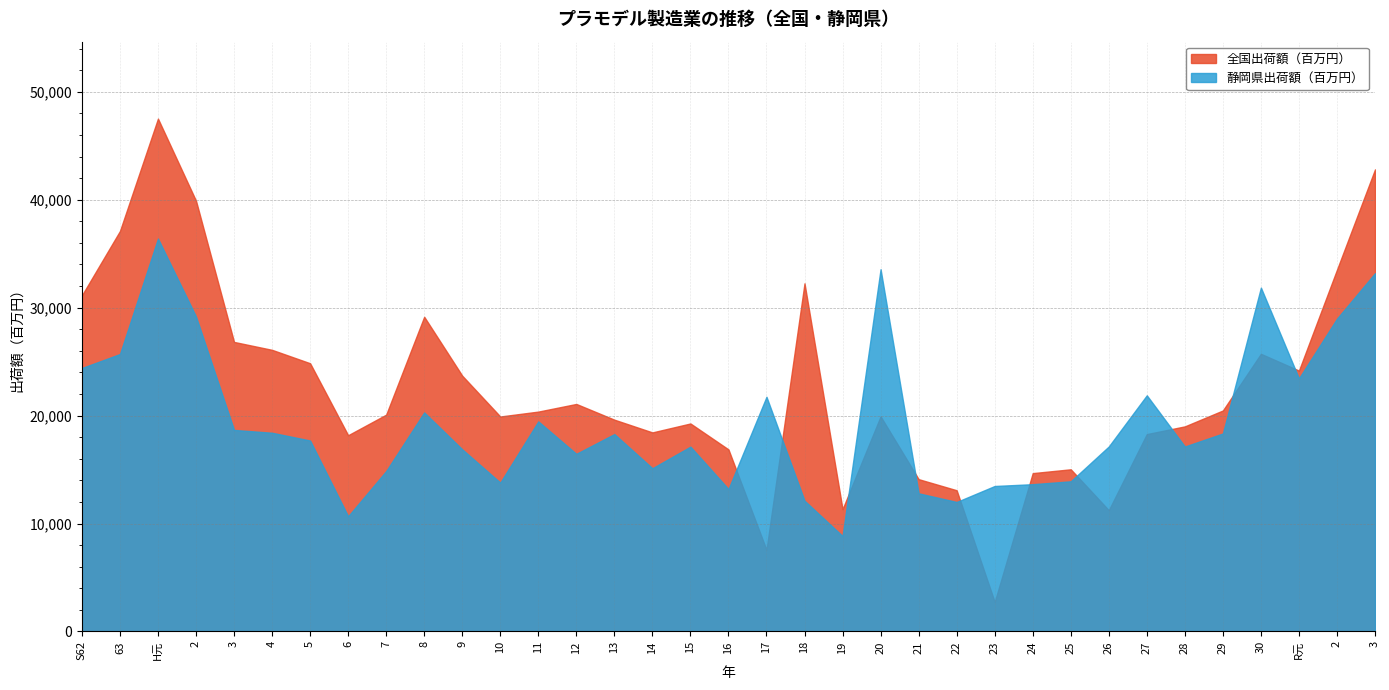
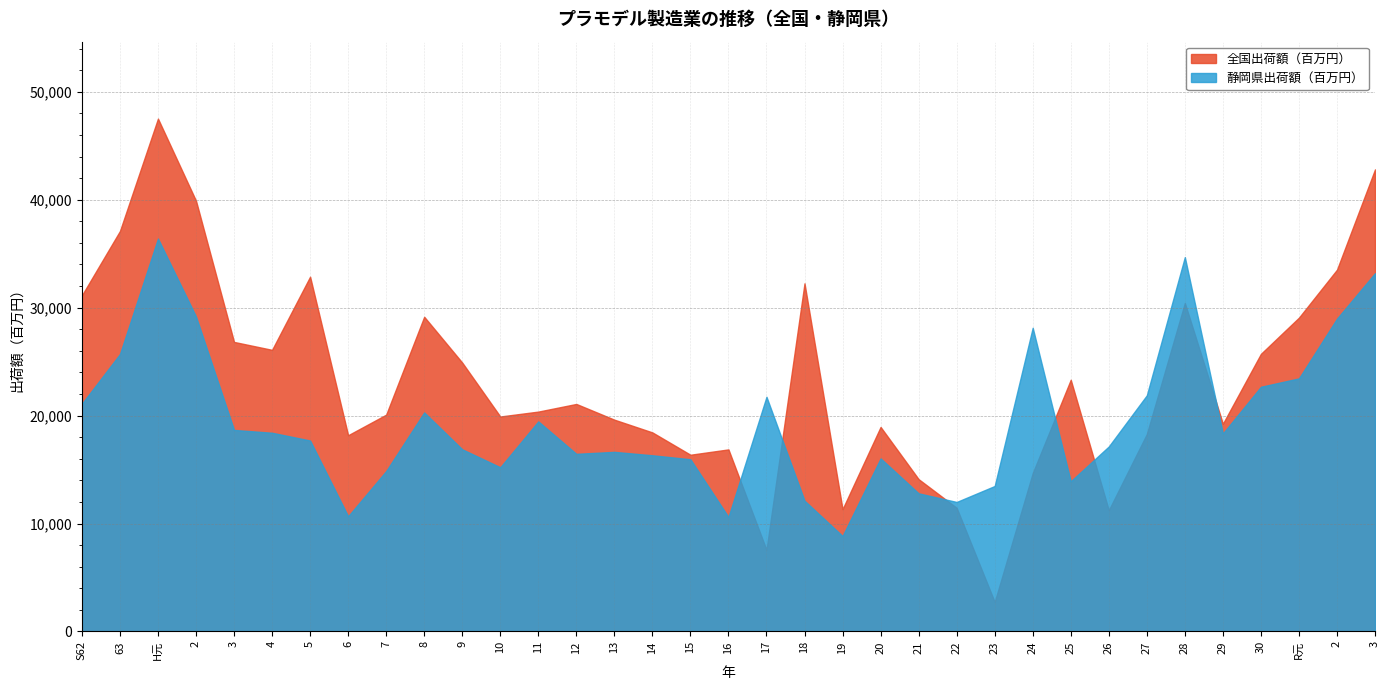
静岡県出荷額（百万円）, S62: 24,400 -> 21,100
全国出荷額（百万円）, 5: 24,900 -> 32,900
全国出荷額（百万円）, 9: 23,700 -> 24,900
静岡県出荷額（百万円）, 10: 13,800 -> 15,200
静岡県出荷額（百万円）, 13: 18,300 -> 16,600
静岡県出荷額（百万円）, 14: 15,100 -> 16,300
全国出荷額（百万円）, 15: 19,300 -> 16,400
静岡県出荷額（百万円）, 15: 17,100 -> 16,000
静岡県出荷額（百万円）, 16: 13,200 -> 10,600
全国出荷額（百万円）, 20: 19,900 -> 18,900
静岡県出荷額（百万円）, 20: 33,600 -> 16,000
全国出荷額（百万円）, 22: 13,100 -> 11,500
静岡県出荷額（百万円）, 24: 13,600 -> 28,100
全国出荷額（百万円）, 25: 15,000 -> 23,300
全国出荷額（百万円）, 28: 19,000 -> 30,400
静岡県出荷額（百万円）, 28: 17,100 -> 34,700
全国出荷額（百万円）, 29: 20,500 -> 19,200
静岡県出荷額（百万円）, 30: 31,900 -> 22,700
全国出荷額（百万円）, R元: 24,200 -> 29,100
